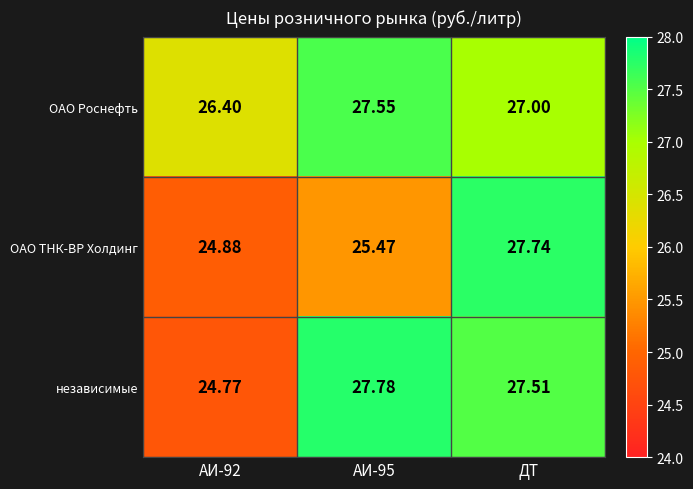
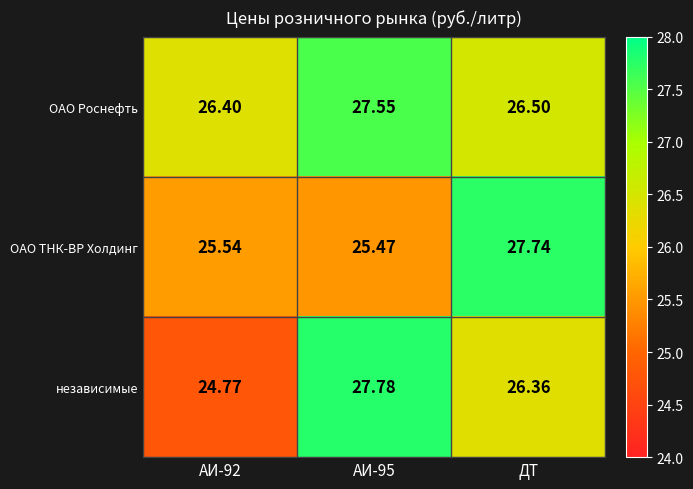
ОАО Роснефть, ДТ: 27.00 -> 26.50
ОАО ТНК-ВР Холдинг, АИ-92: 24.88 -> 25.54
независимые, ДТ: 27.51 -> 26.36
